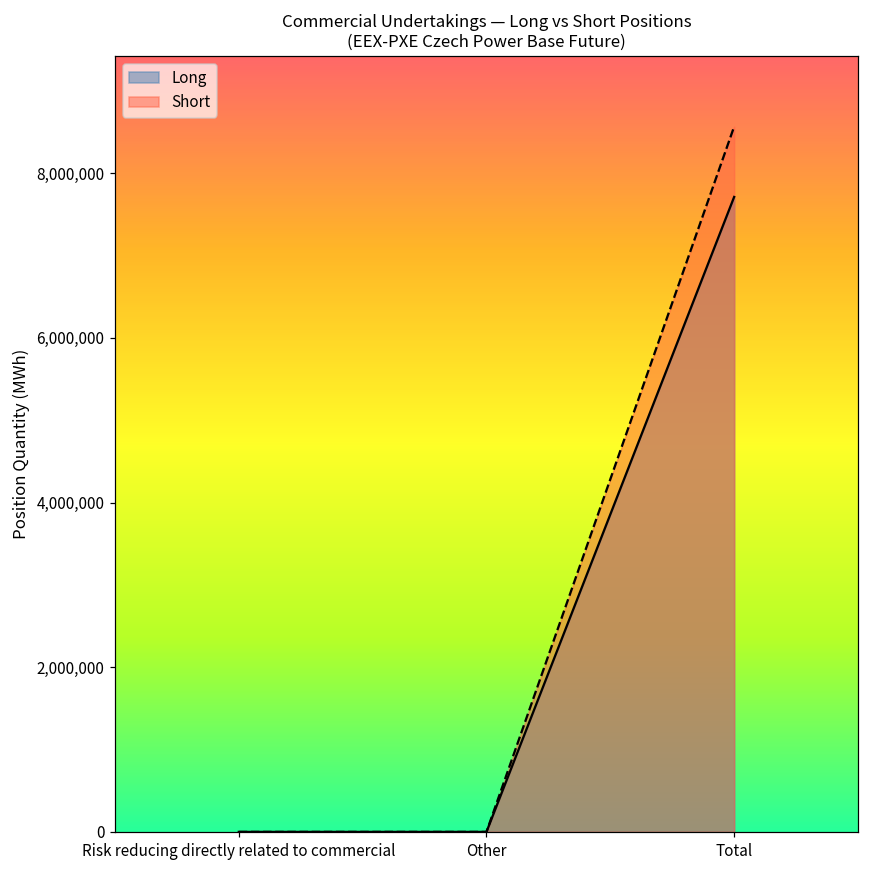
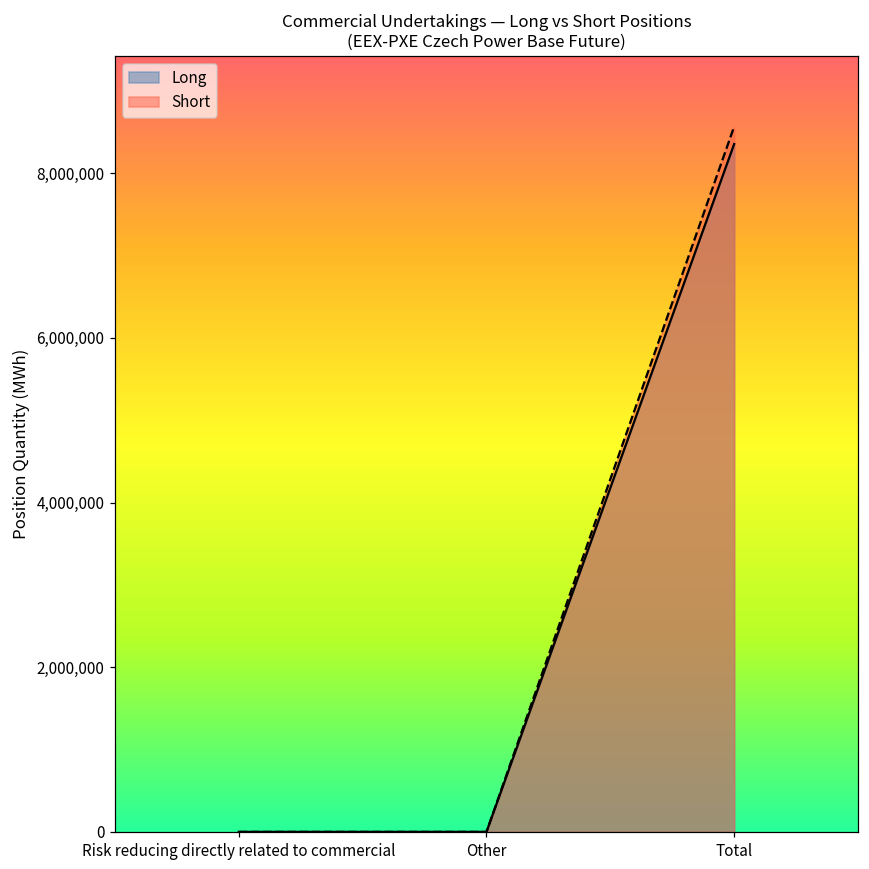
Long, Total: 7,700,000 -> 8,400,000
